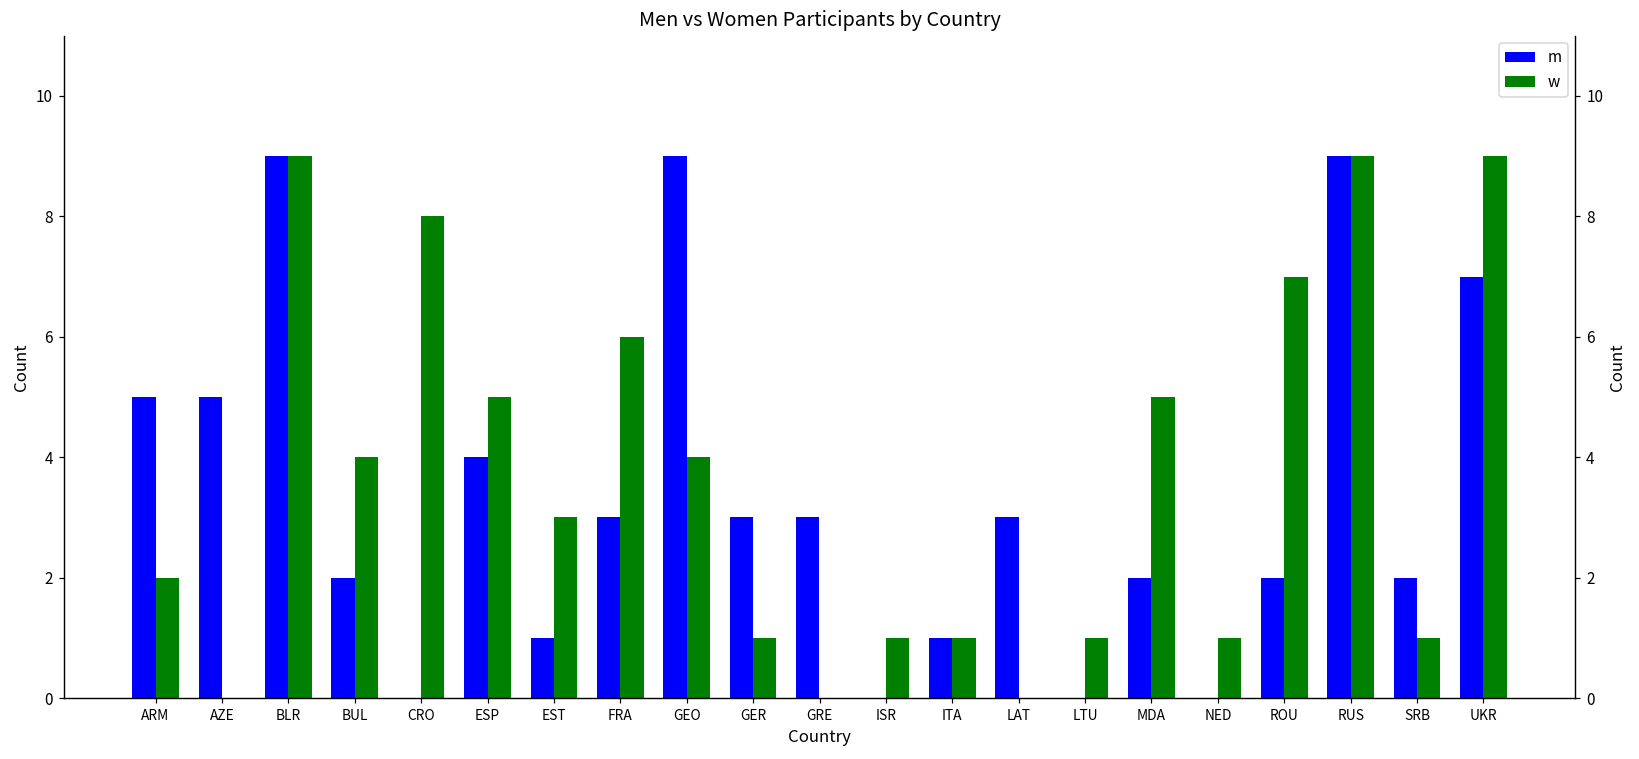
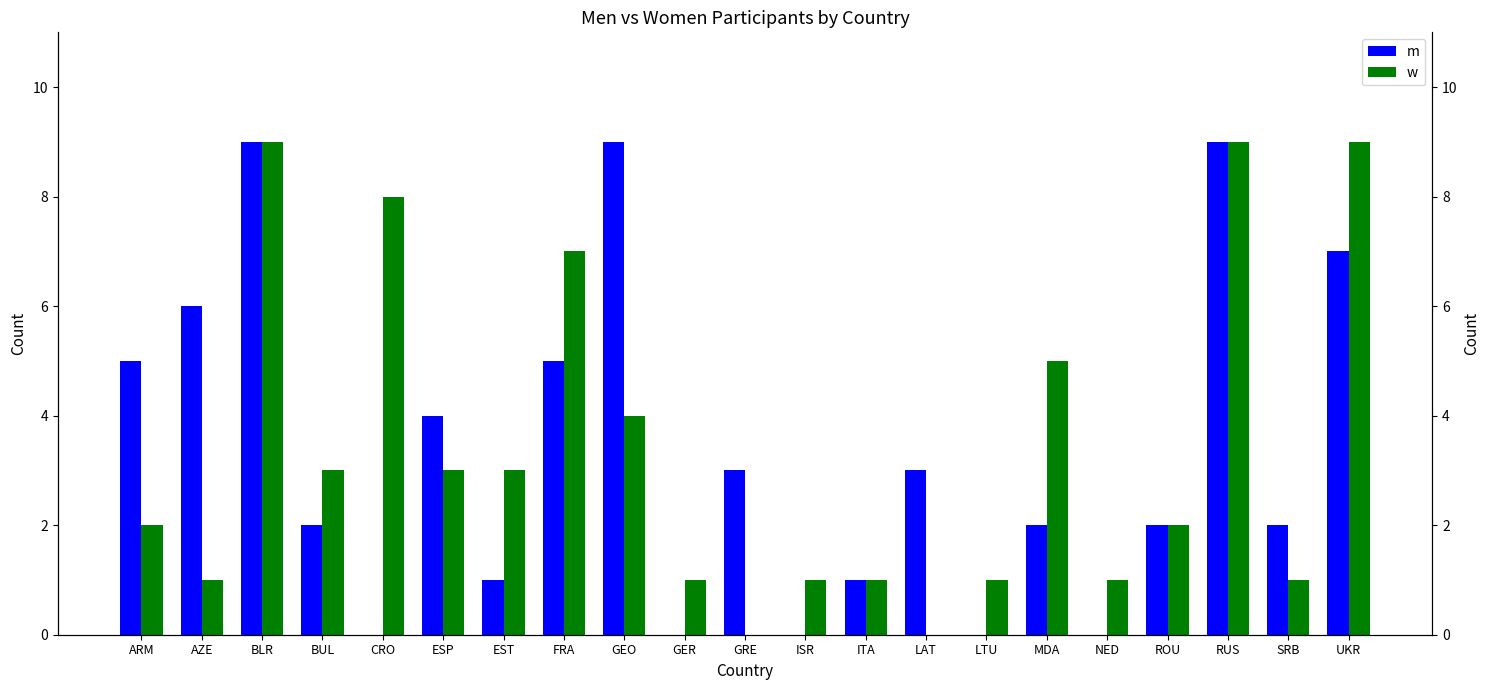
m, AZE: 5 -> 6
w, AZE: 0 -> 1
w, BUL: 4 -> 3
w, ESP: 5 -> 3
m, FRA: 3 -> 5
w, FRA: 6 -> 7
m, GER: 3 -> 0
w, ROU: 7 -> 2
